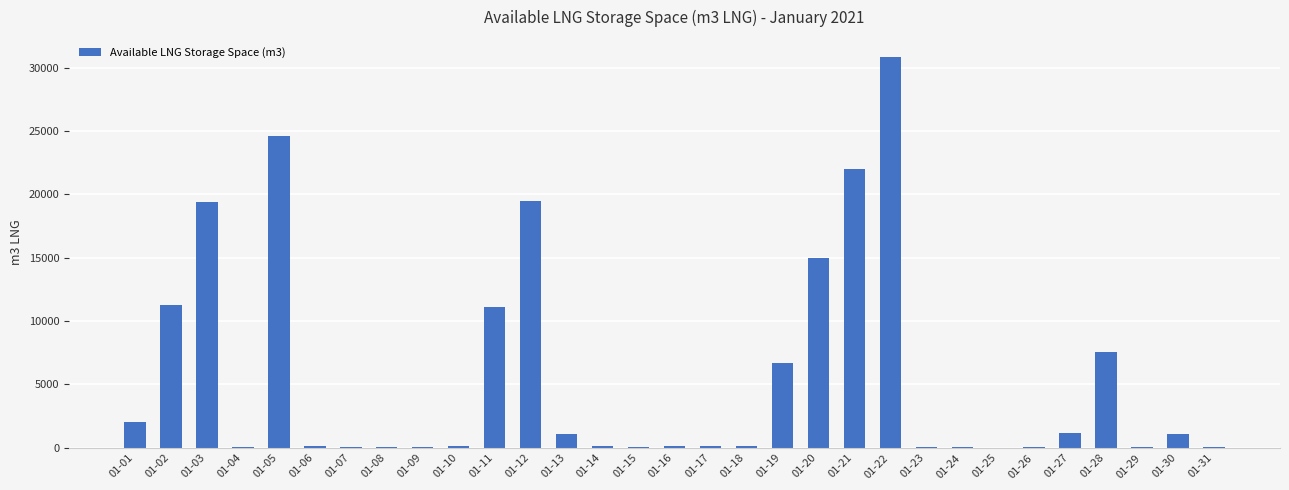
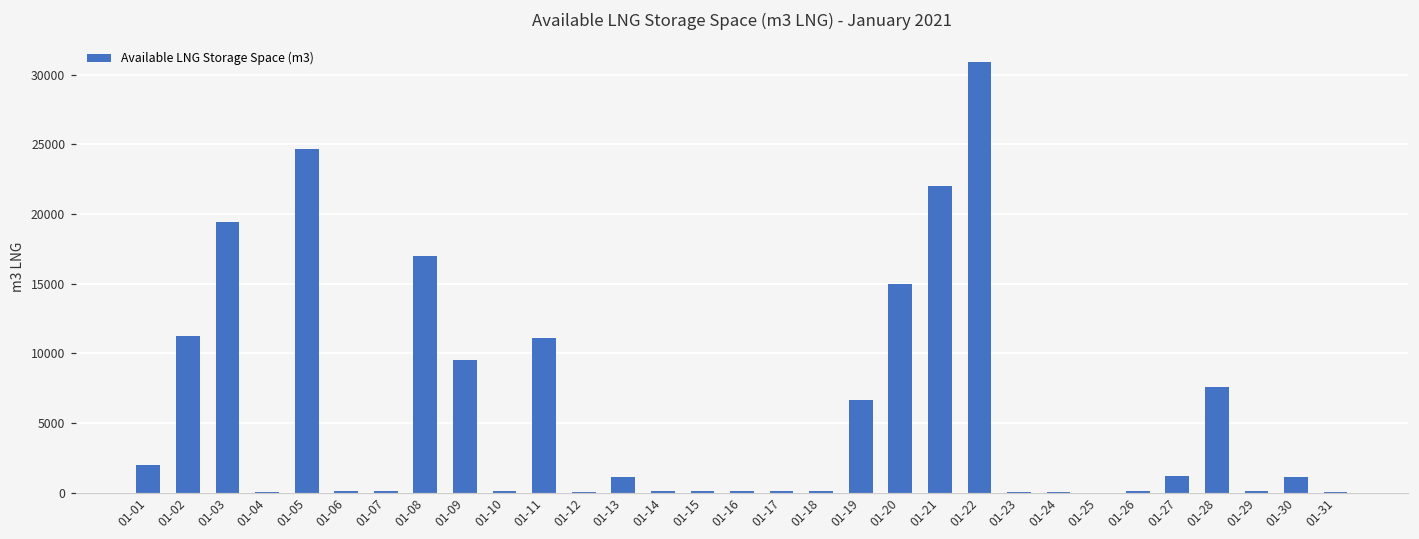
01-08: 100 -> 17000
01-09: 0 -> 9500
01-12: 19500 -> 100
